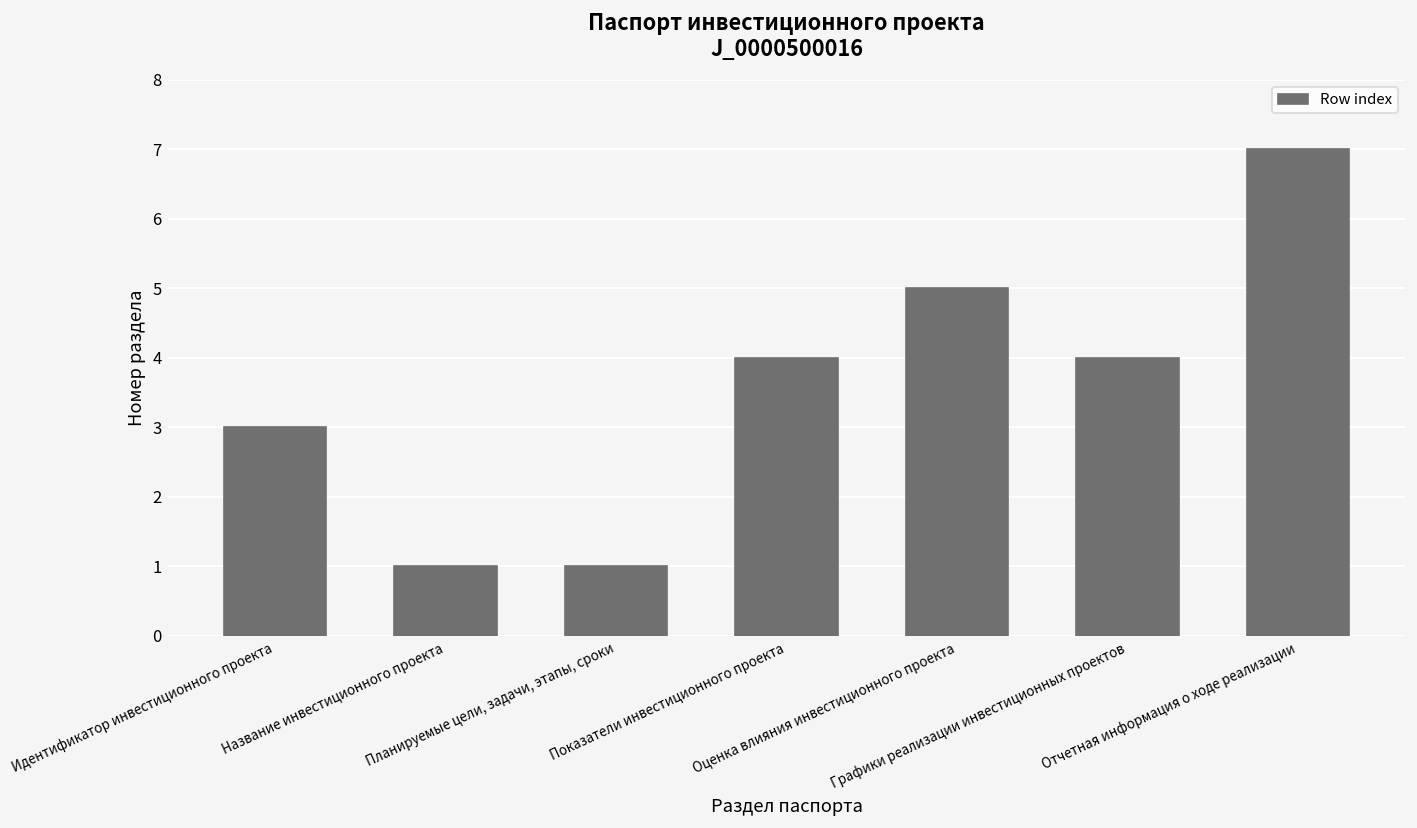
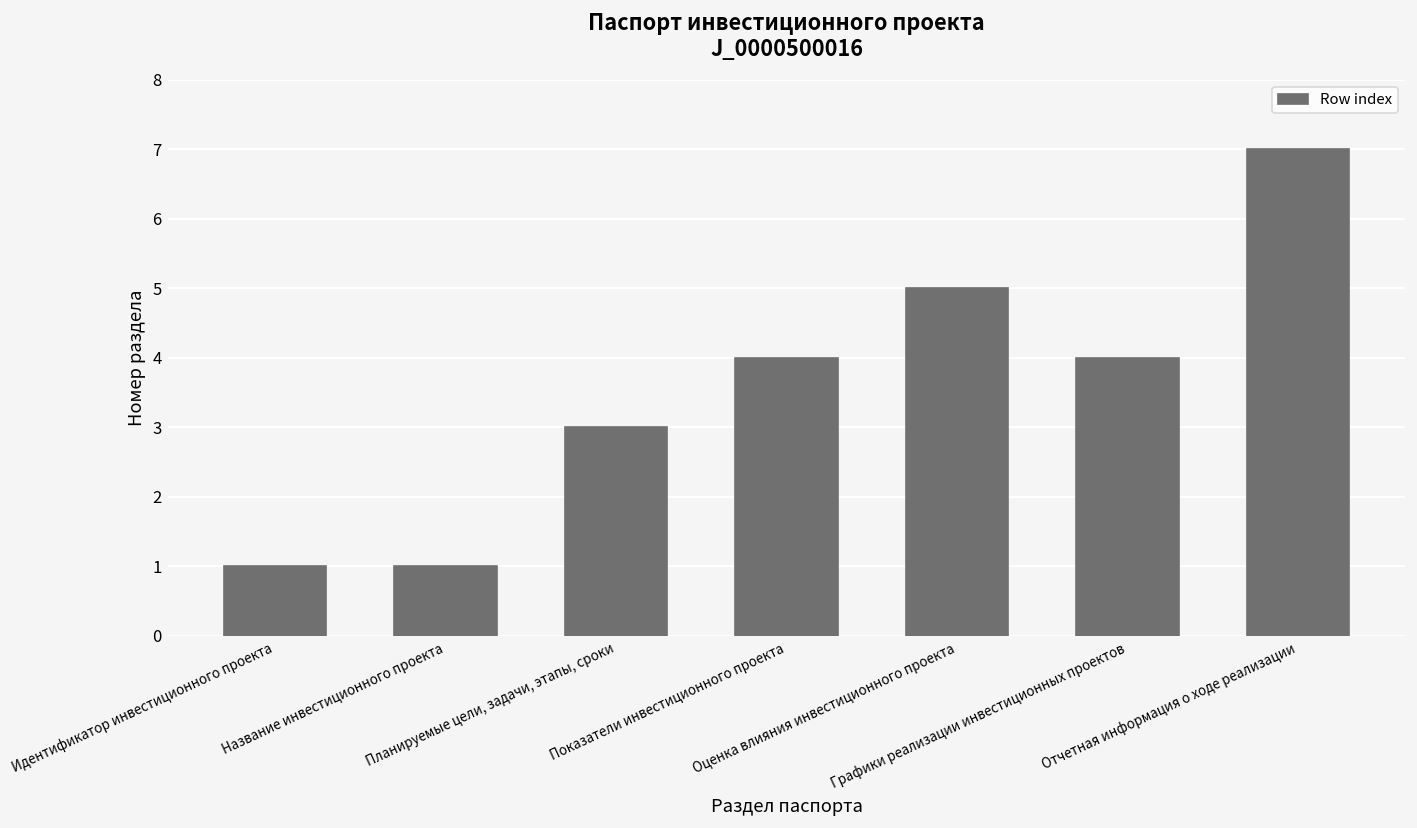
Идентификатор инвестиционного проекта: 3 -> 1
Планируемые цели, задачи, этапы, сроки: 1 -> 3
